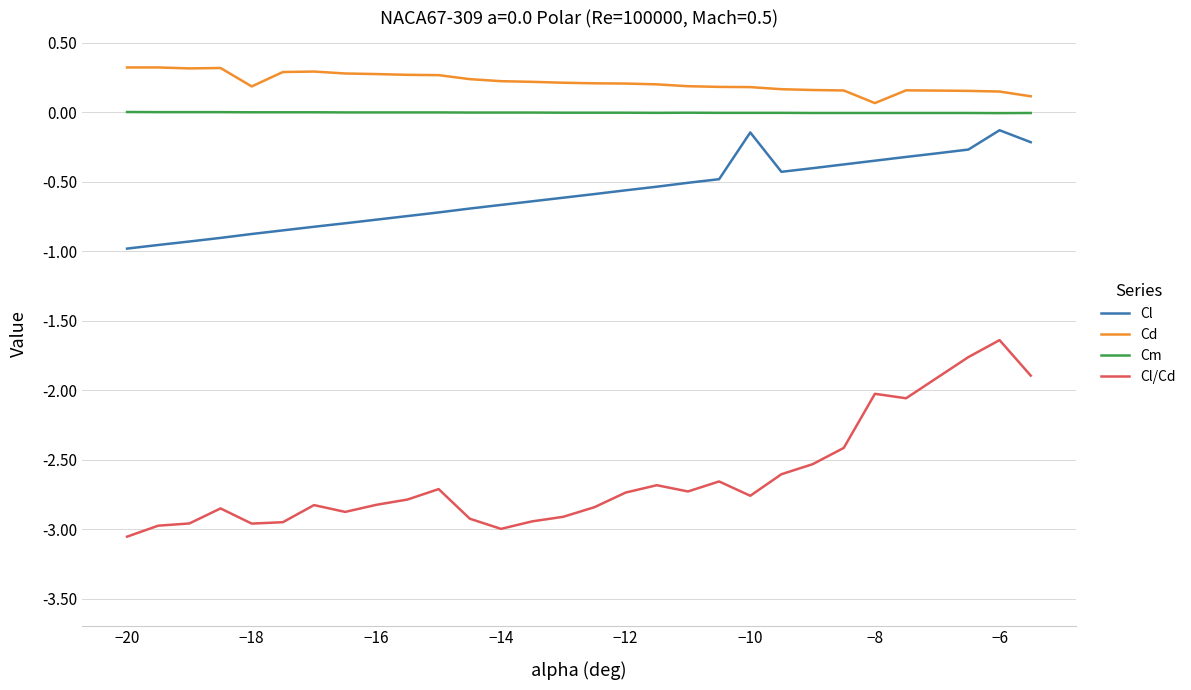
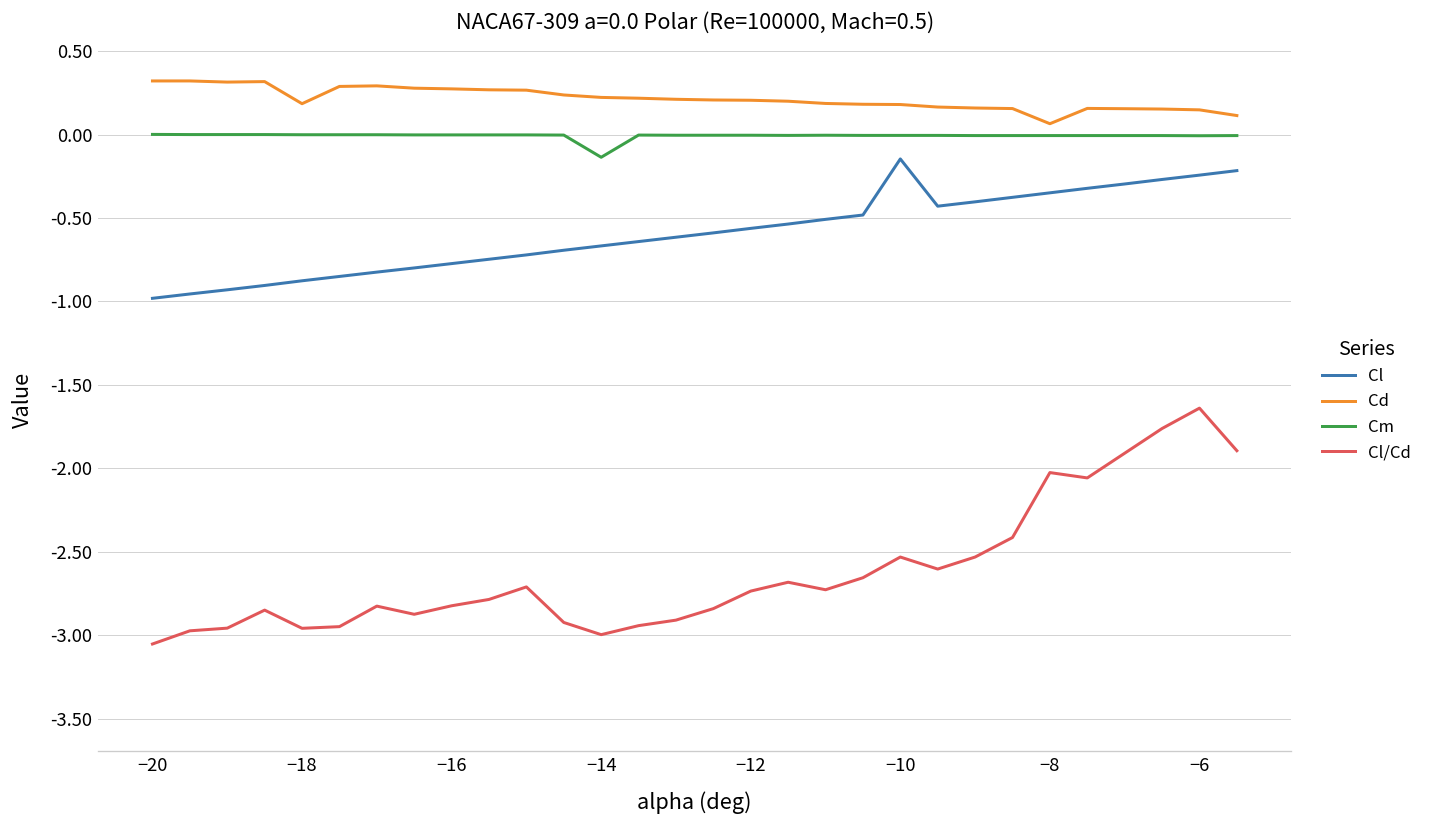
Cm, −14: 0.00 -> -0.14
Cl/Cd, −10: -2.76 -> -2.53
Cl, −6: -0.13 -> -0.24
